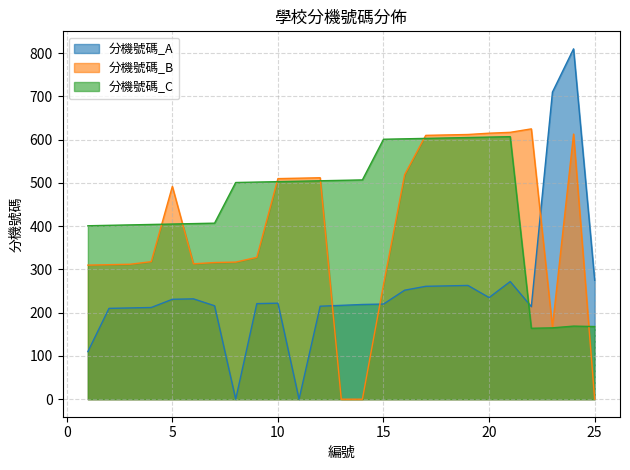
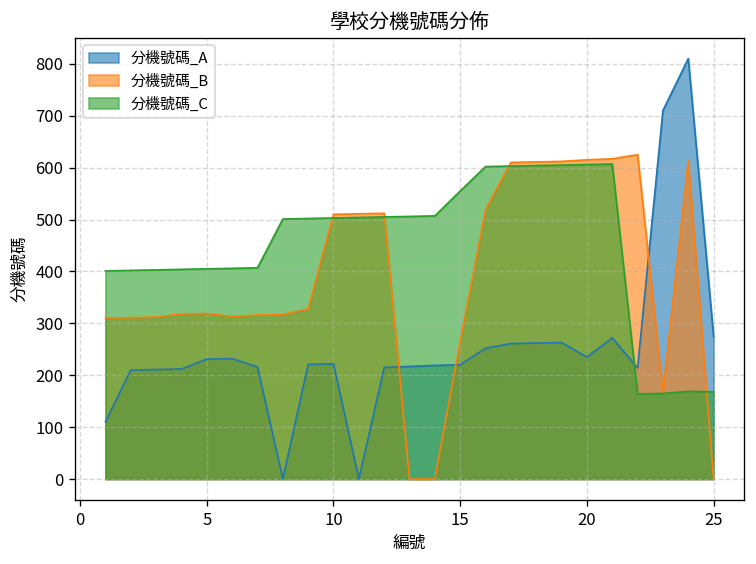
分機號碼_B, 5: 490 -> 320
分機號碼_C, 15: 600 -> 560
